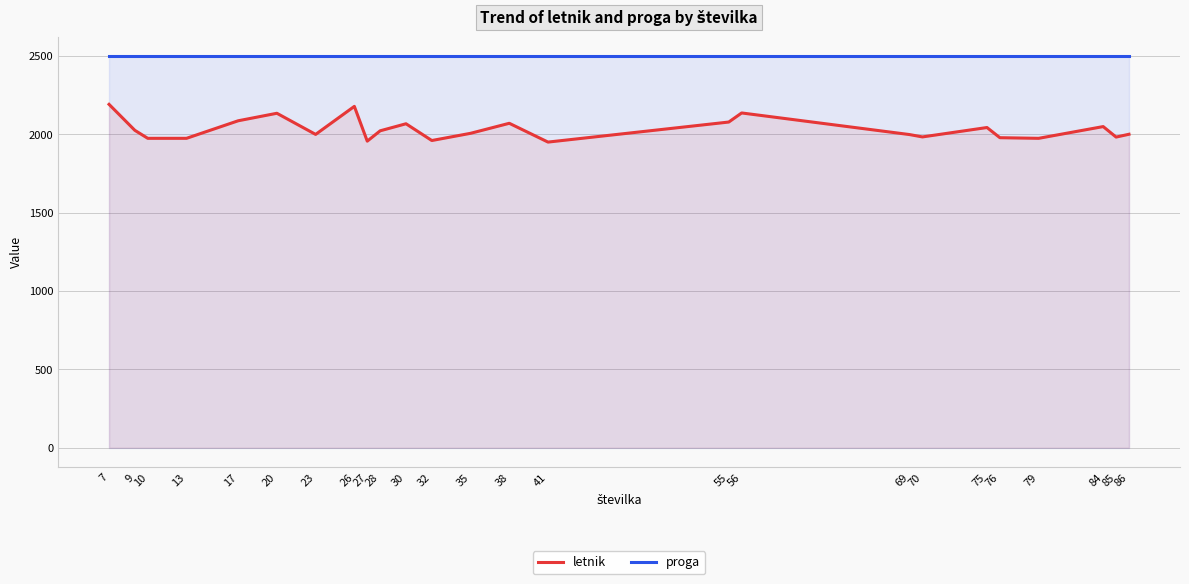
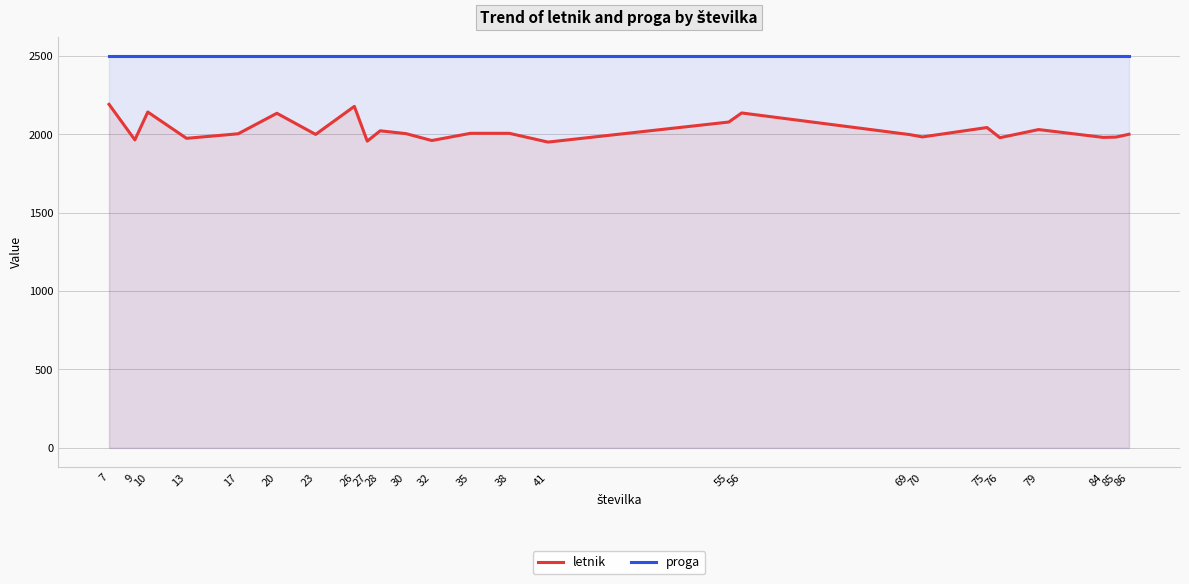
letnik, 9: 2030 -> 1970
letnik, 10: 1980 -> 2140
letnik, 17: 2090 -> 2000
letnik, 30: 2070 -> 2010
letnik, 38: 2070 -> 2010
letnik, 79: 1980 -> 2030
letnik, 84: 2050 -> 1980
